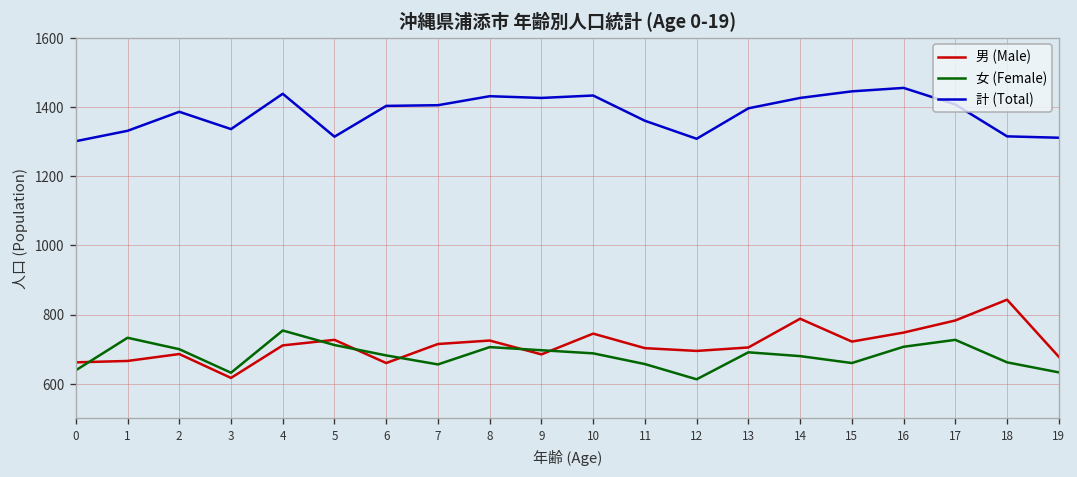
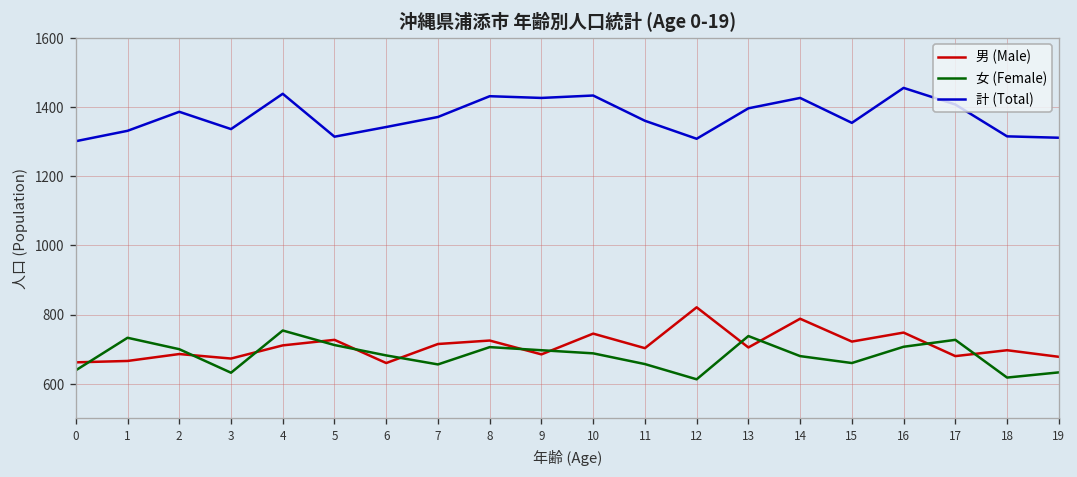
男 (Male), 3: 620 -> 670
計 (Total), 6: 1400 -> 1340
計 (Total), 7: 1410 -> 1370
男 (Male), 12: 700 -> 820
女 (Female), 13: 690 -> 740
計 (Total), 15: 1450 -> 1350
男 (Male), 17: 780 -> 680
男 (Male), 18: 840 -> 700
女 (Female), 18: 660 -> 620
